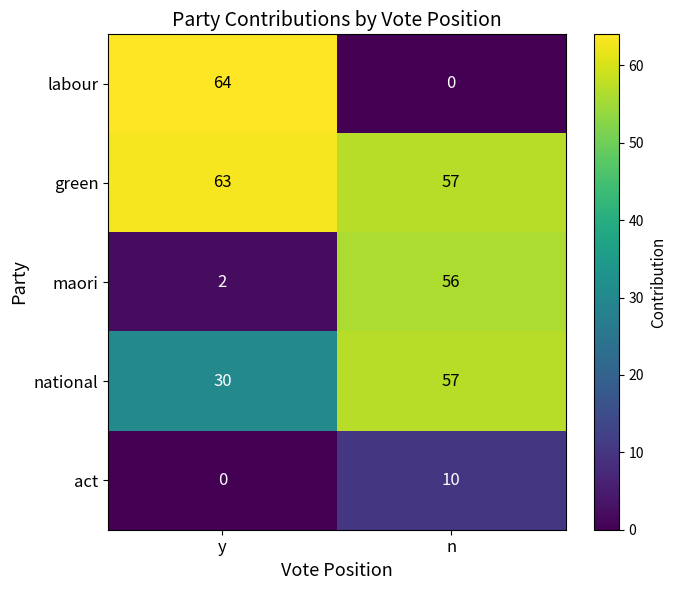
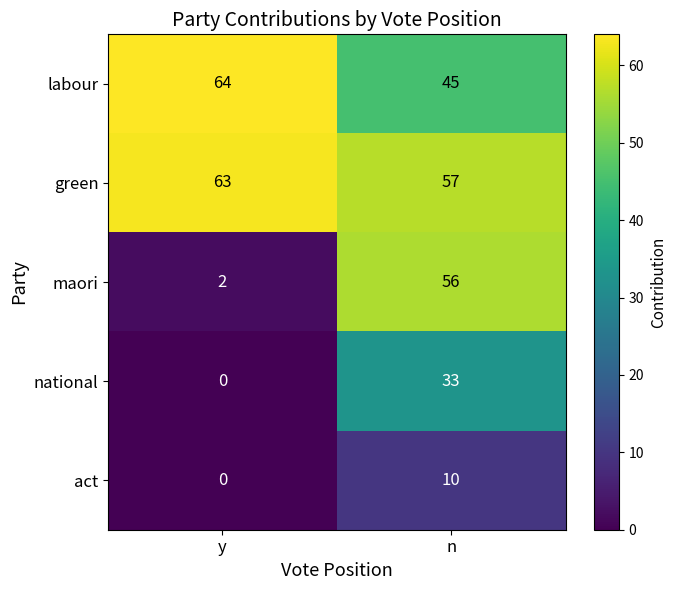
labour, n: 0 -> 45
national, y: 30 -> 0
national, n: 57 -> 33
